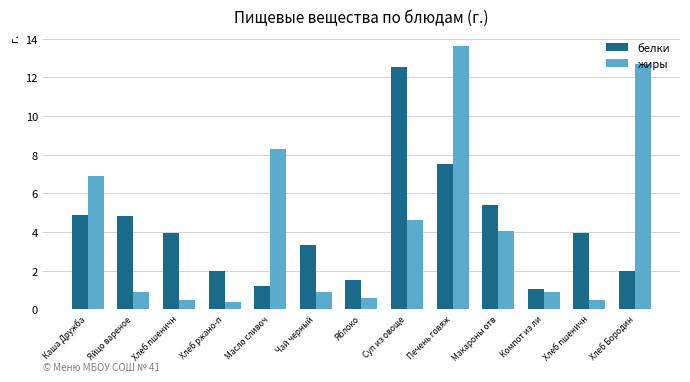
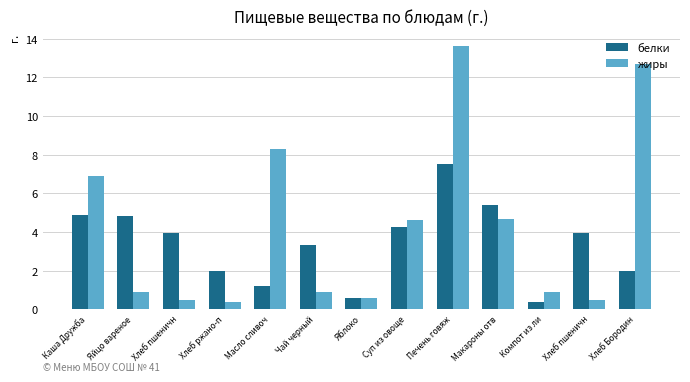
белки, Яблоко: 1.5 -> 0.6
белки, Суп из овоще: 12.5 -> 4.3
жиры, Макароны отв: 4.1 -> 4.7
белки, Компот из ли: 1.1 -> 0.4
